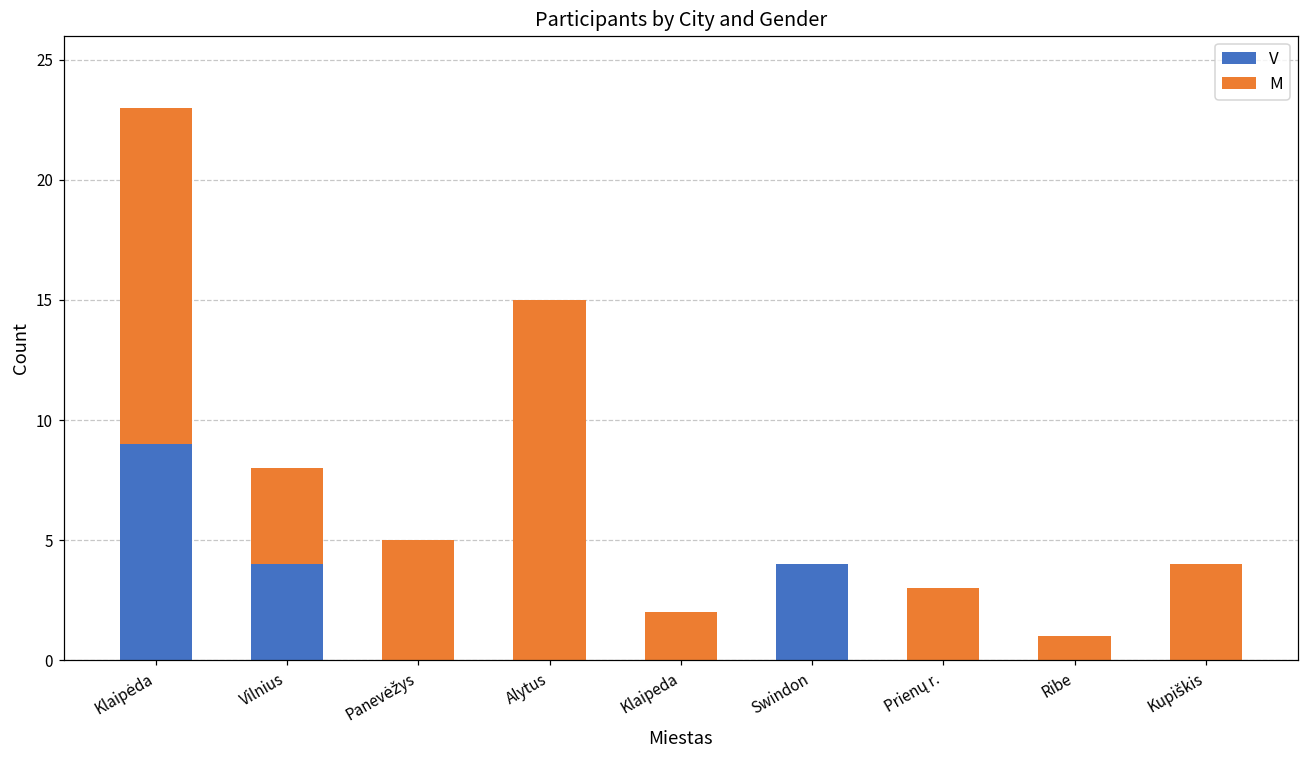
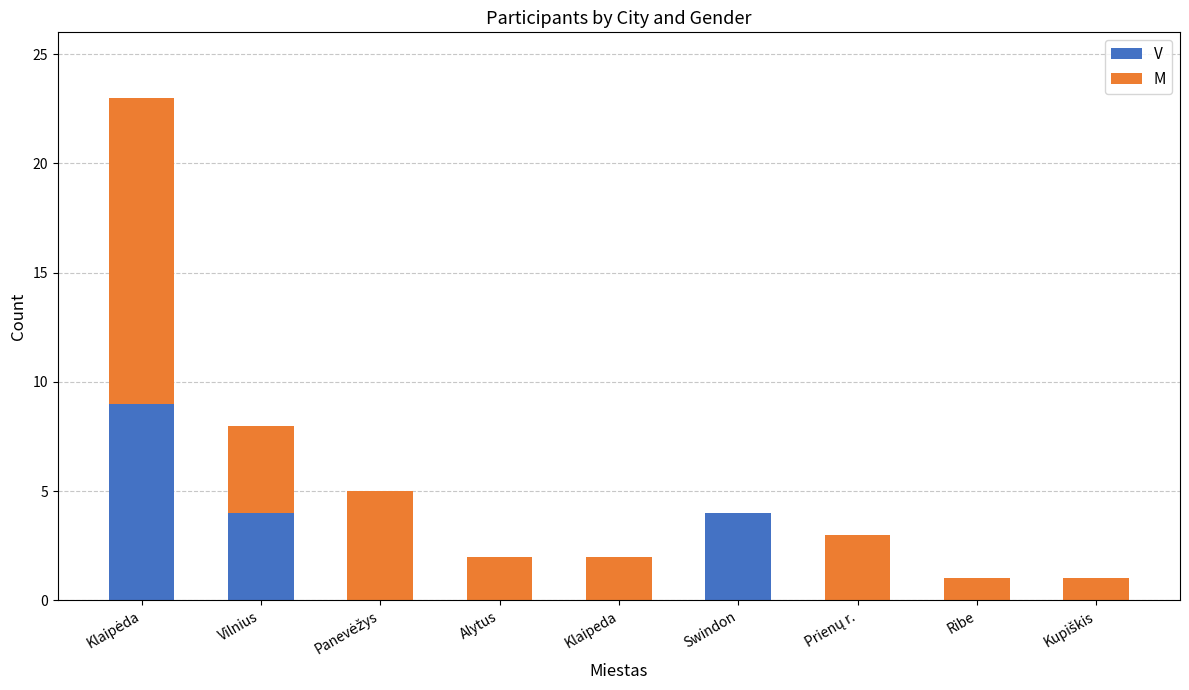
M, Alytus: 15 -> 2
M, Kupiškis: 4 -> 1
